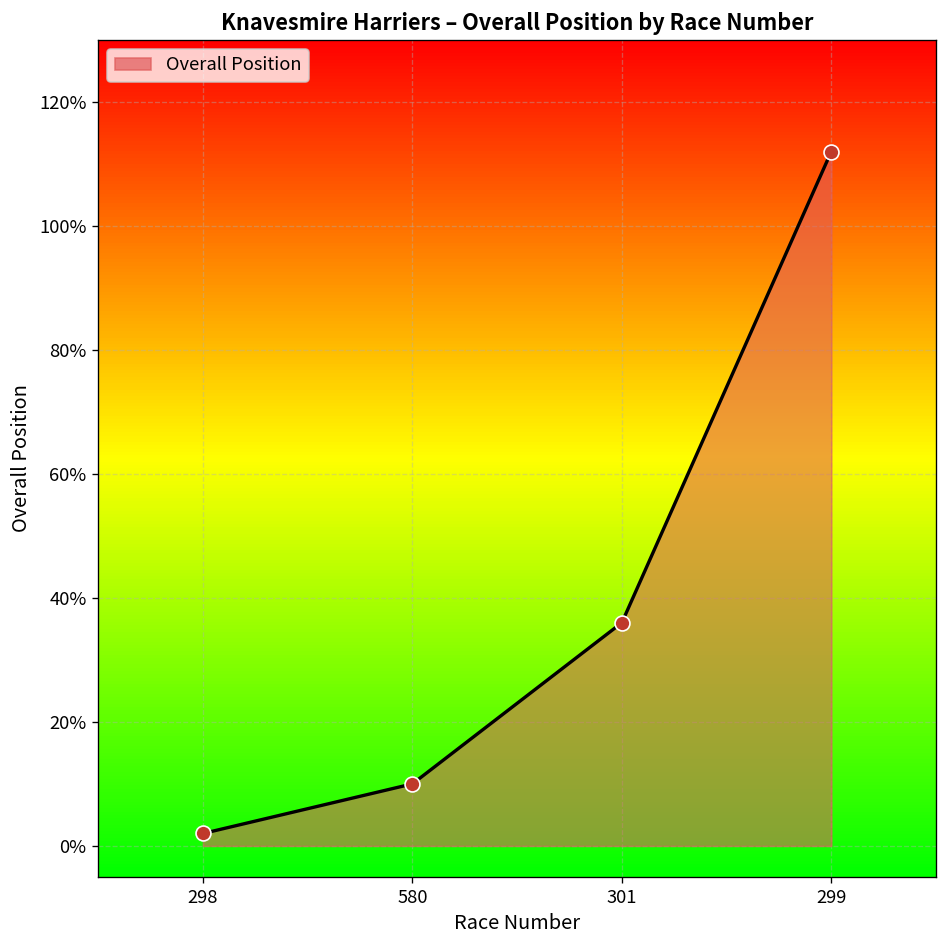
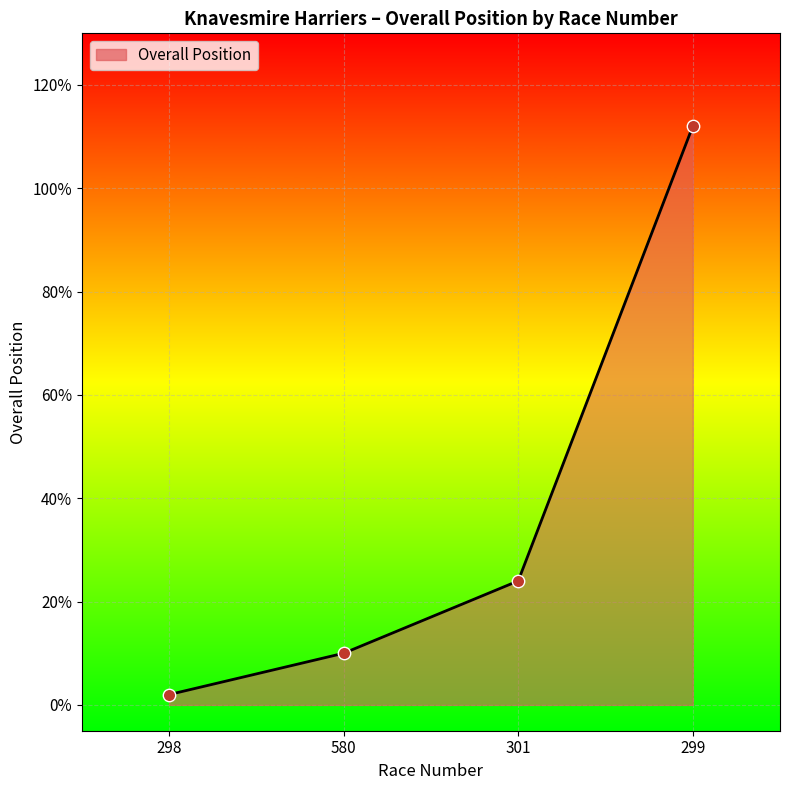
301: 36% -> 24%
